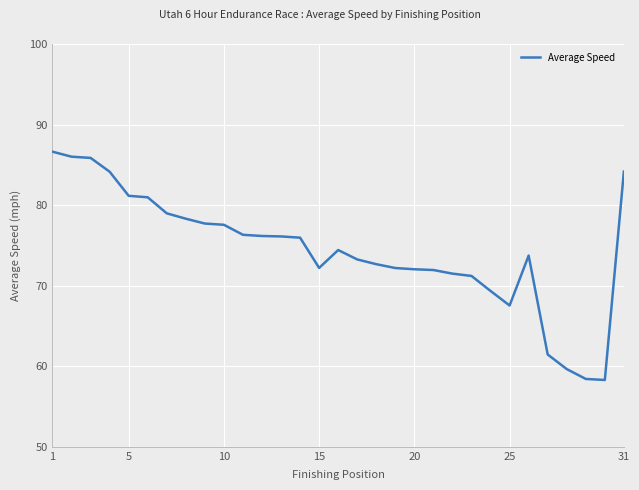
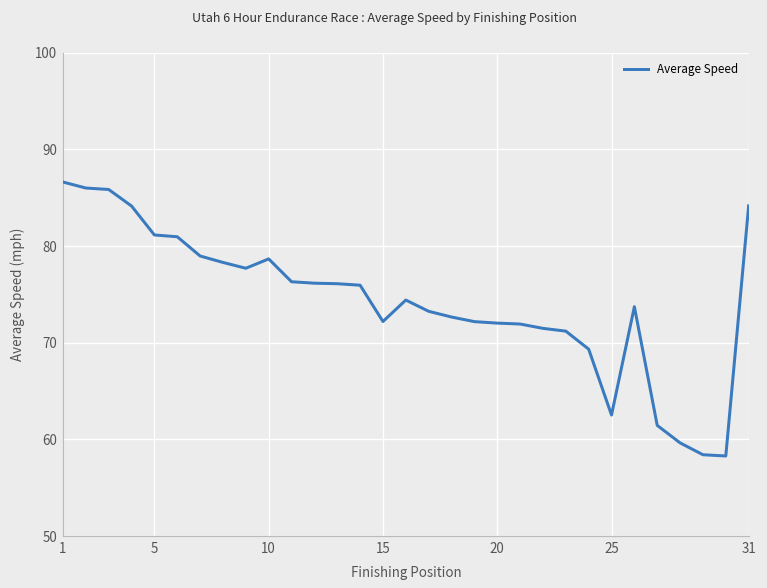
10: 78 -> 79
25: 68 -> 63
